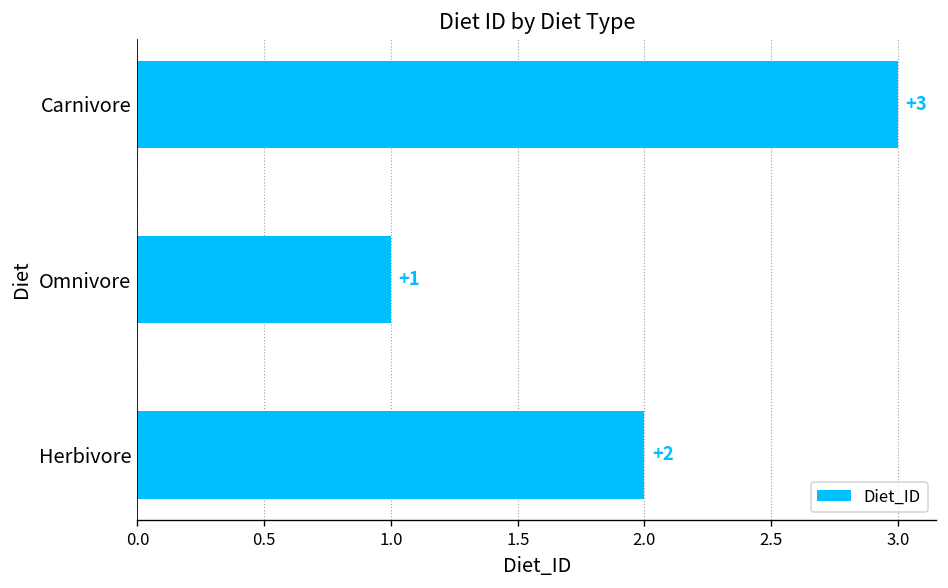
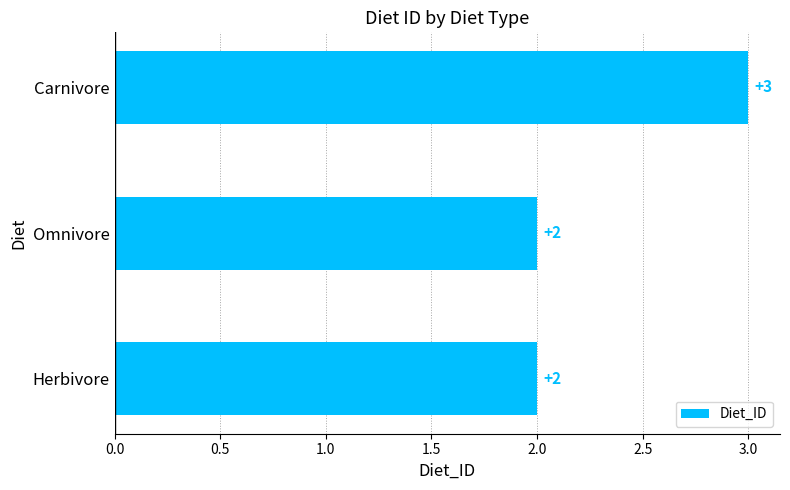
Omnivore: +1 -> +2
